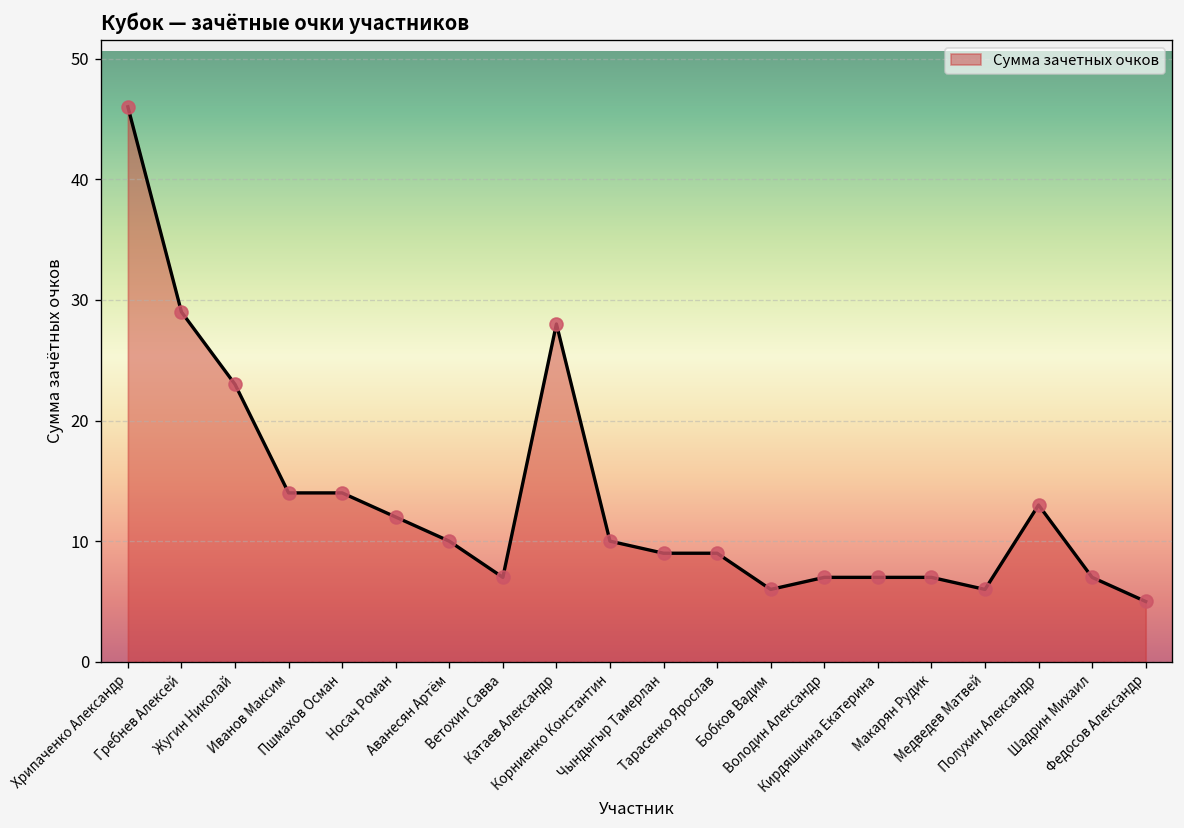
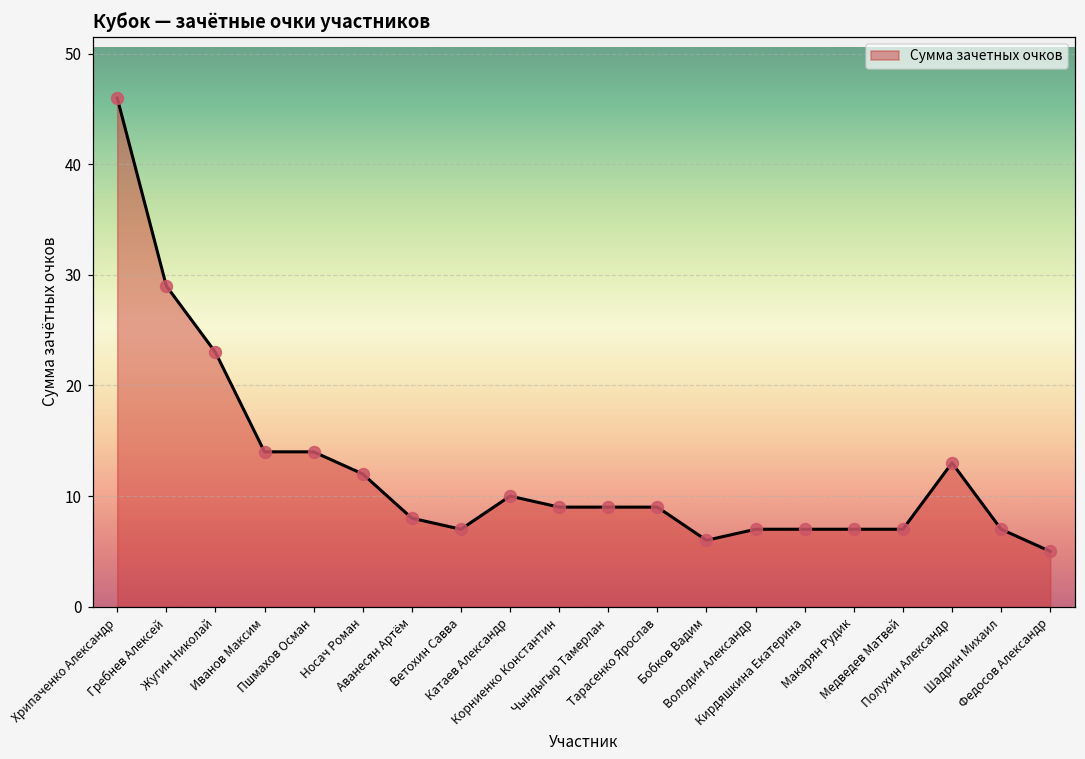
Аванесян Артём: 10 -> 8
Катаев Александр: 28 -> 10
Корниенко Константин: 10 -> 9
Медведев Матвей: 6 -> 7
